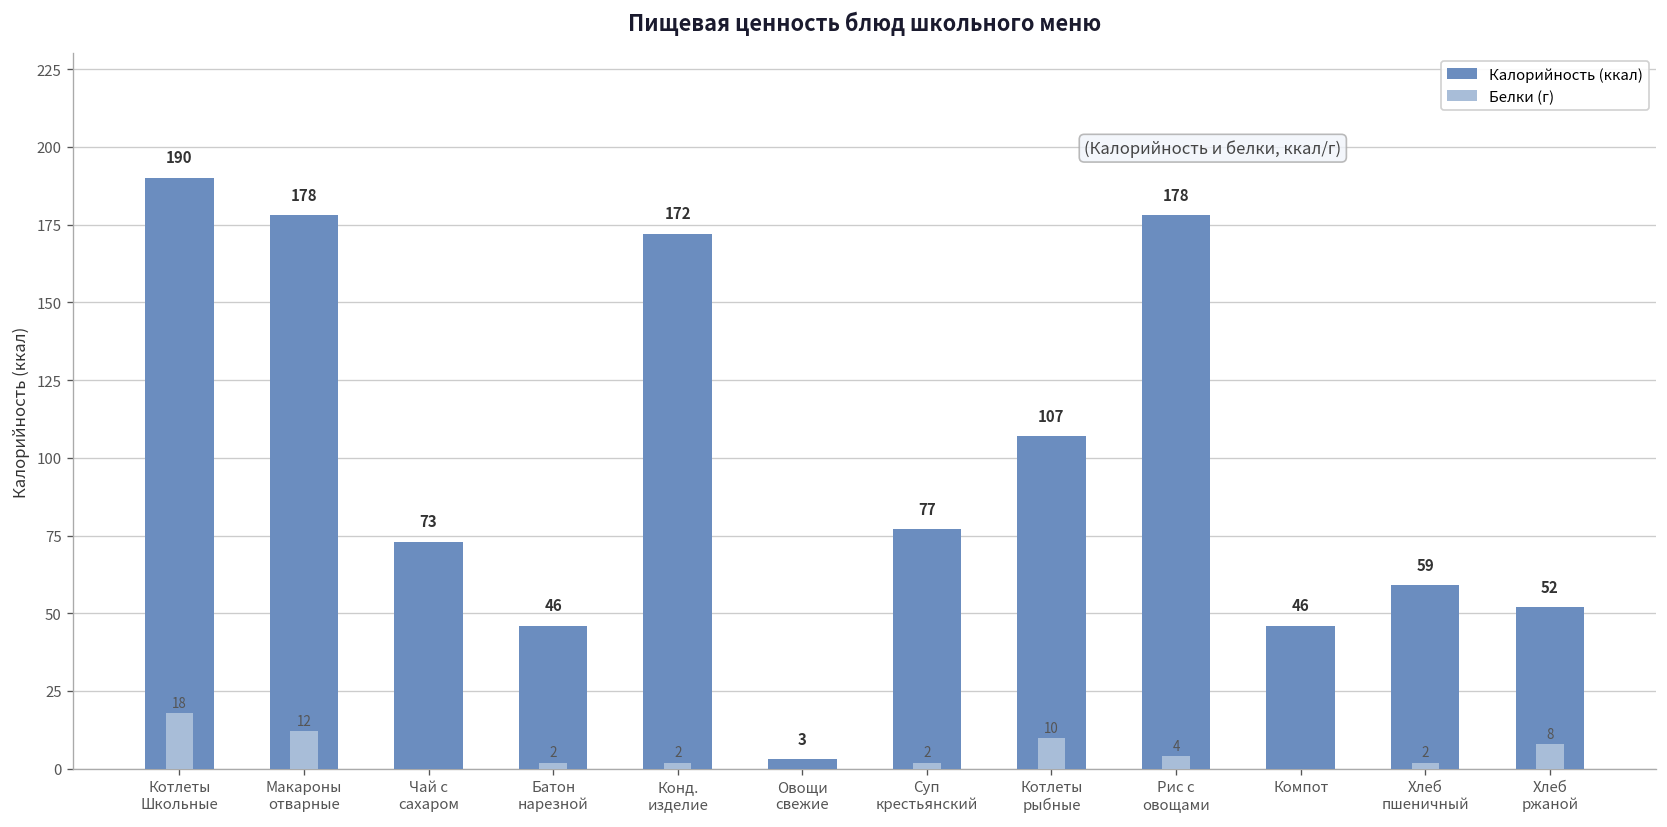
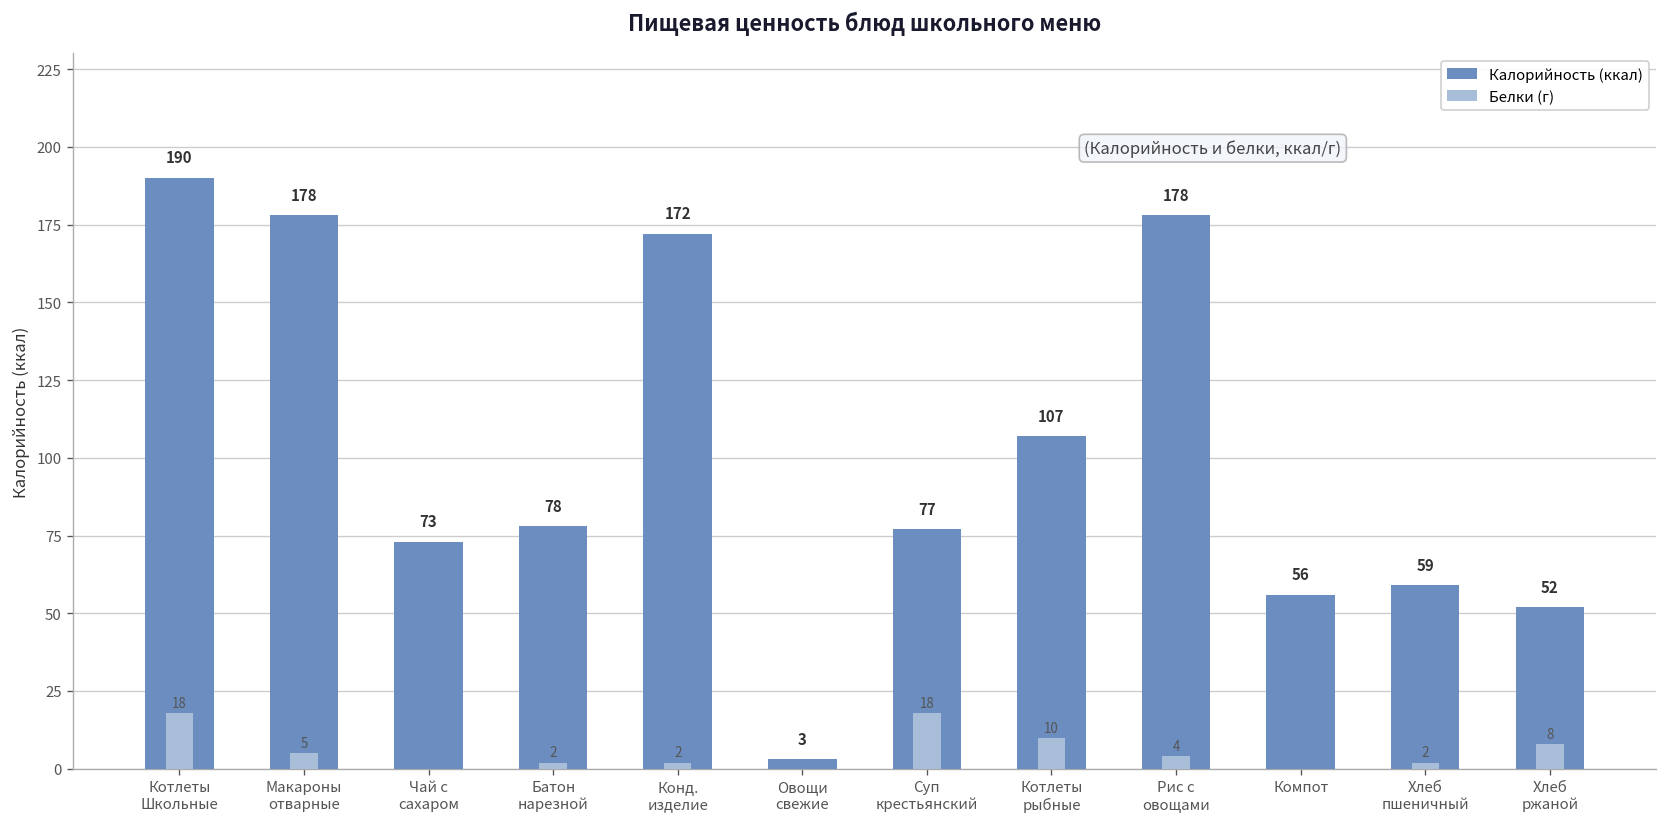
Белки (г), Макароны отварные: 12 -> 5
Калорийность (ккал), Батон нарезной: 46 -> 78
Белки (г), Суп крестьянский: 2 -> 18
Калорийность (ккал), Компот: 46 -> 56
